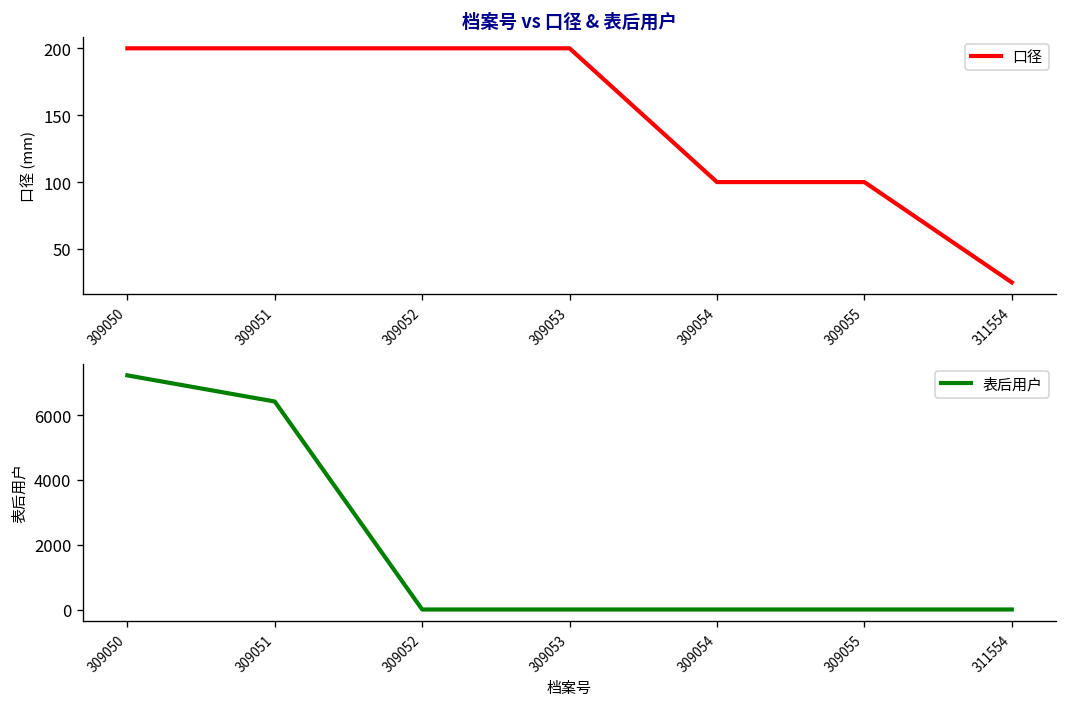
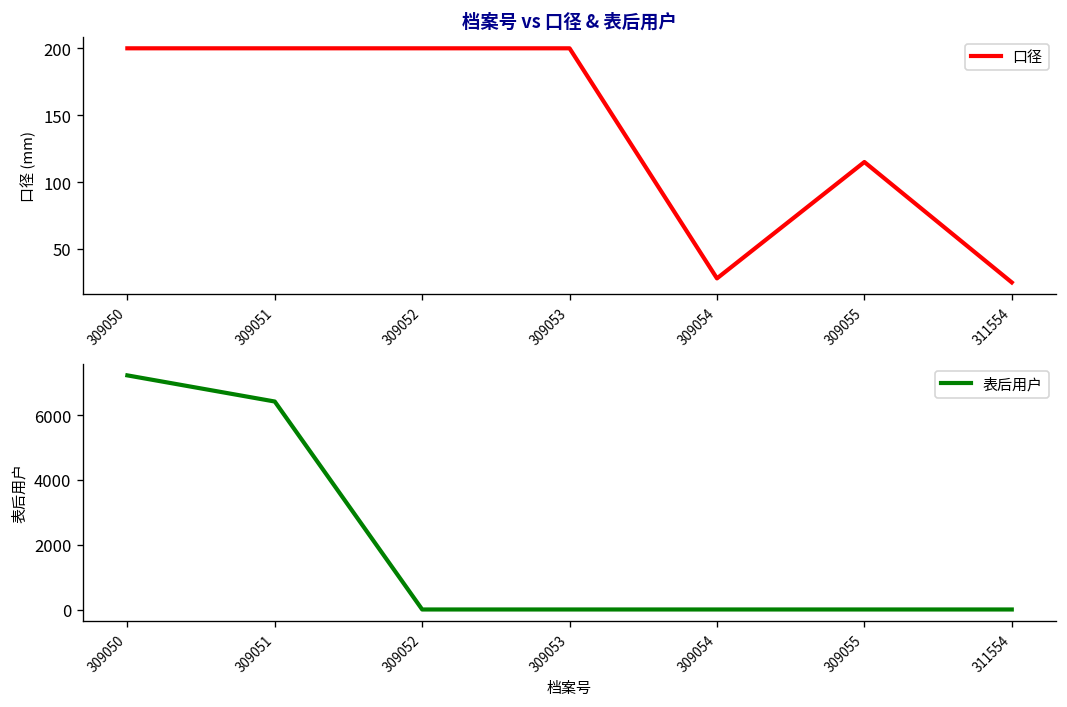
档案号 vs 口径 & 表后用户, 309054: 100 -> 28
档案号 vs 口径 & 表后用户, 309055: 100 -> 115
